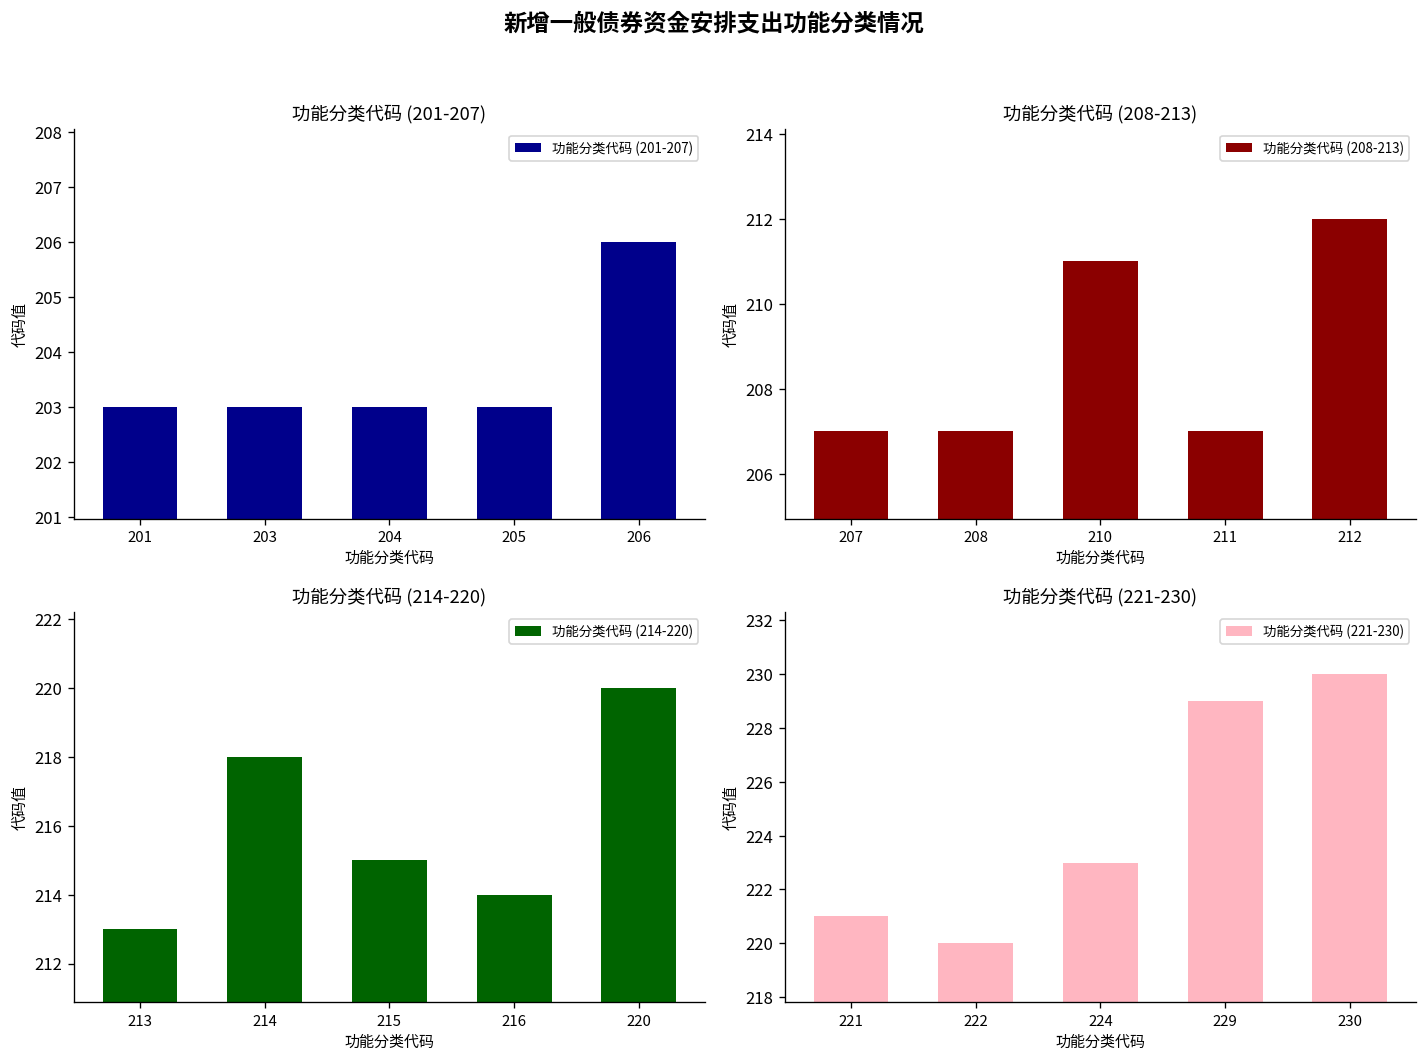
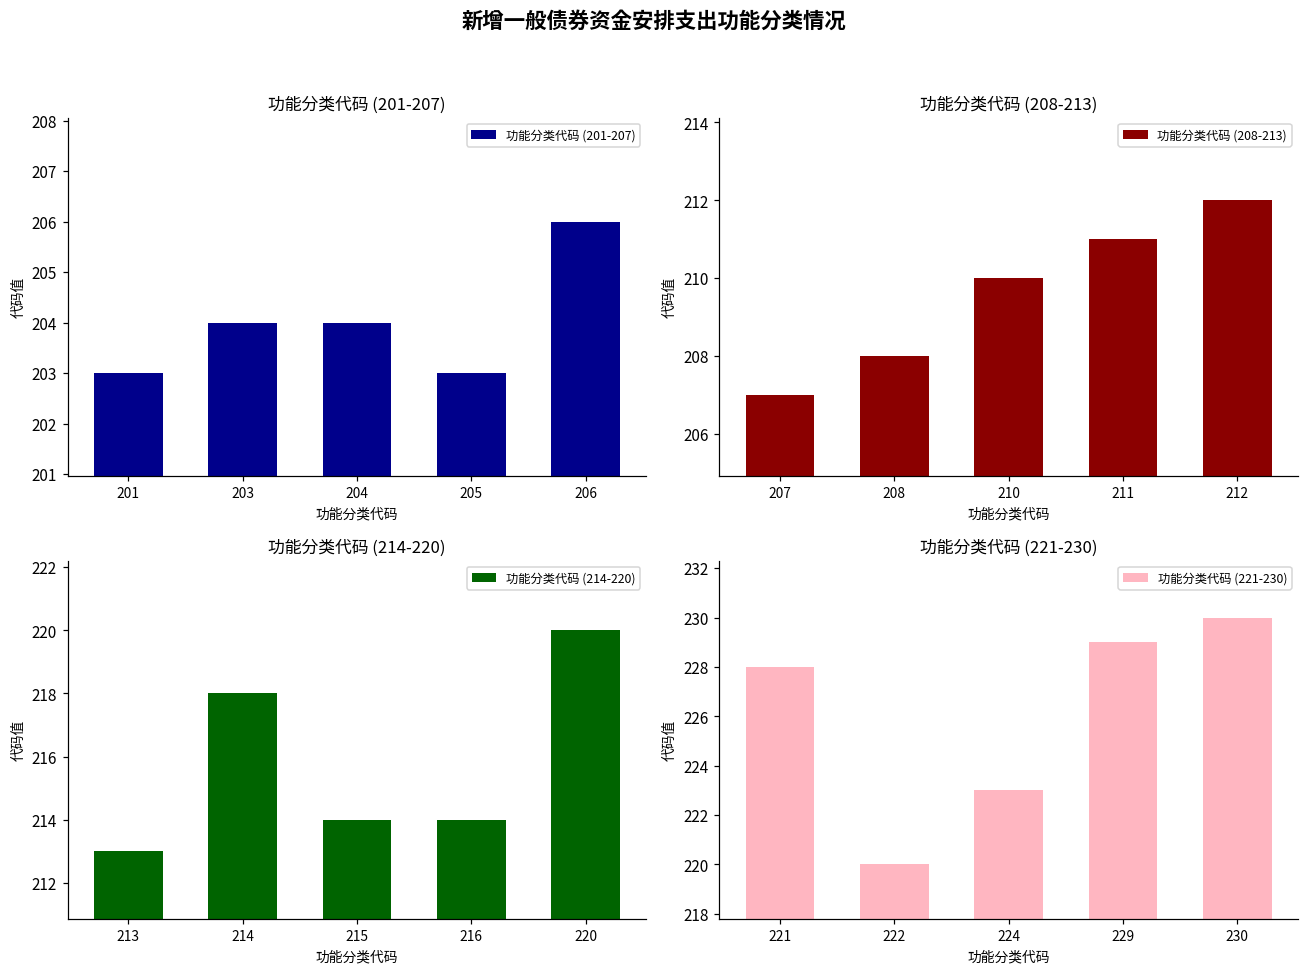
功能分类代码 (201-207), 203: 203 -> 204
功能分类代码 (201-207), 204: 203 -> 204
功能分类代码 (208-213), 208: 207 -> 208
功能分类代码 (208-213), 210: 211 -> 210
功能分类代码 (208-213), 211: 207 -> 211
功能分类代码 (214-220), 215: 215 -> 214
功能分类代码 (221-230), 221: 221 -> 228
